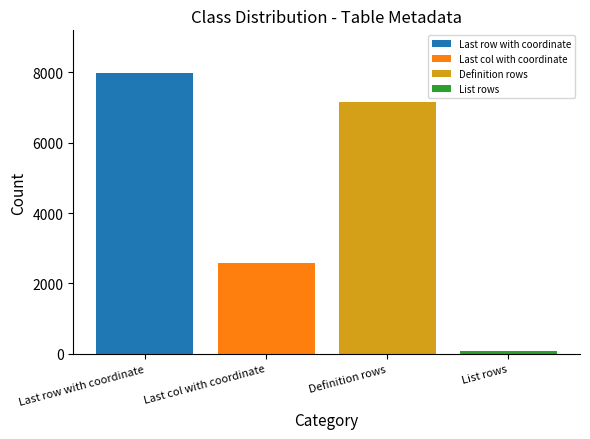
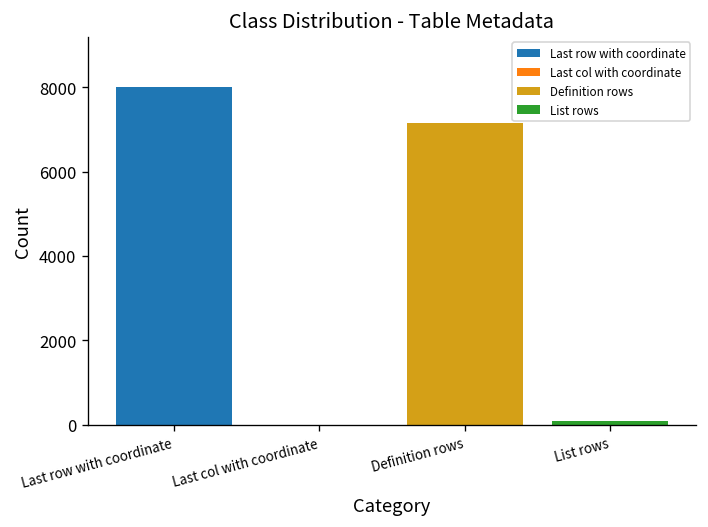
Last col with coordinate: 2600 -> 0
